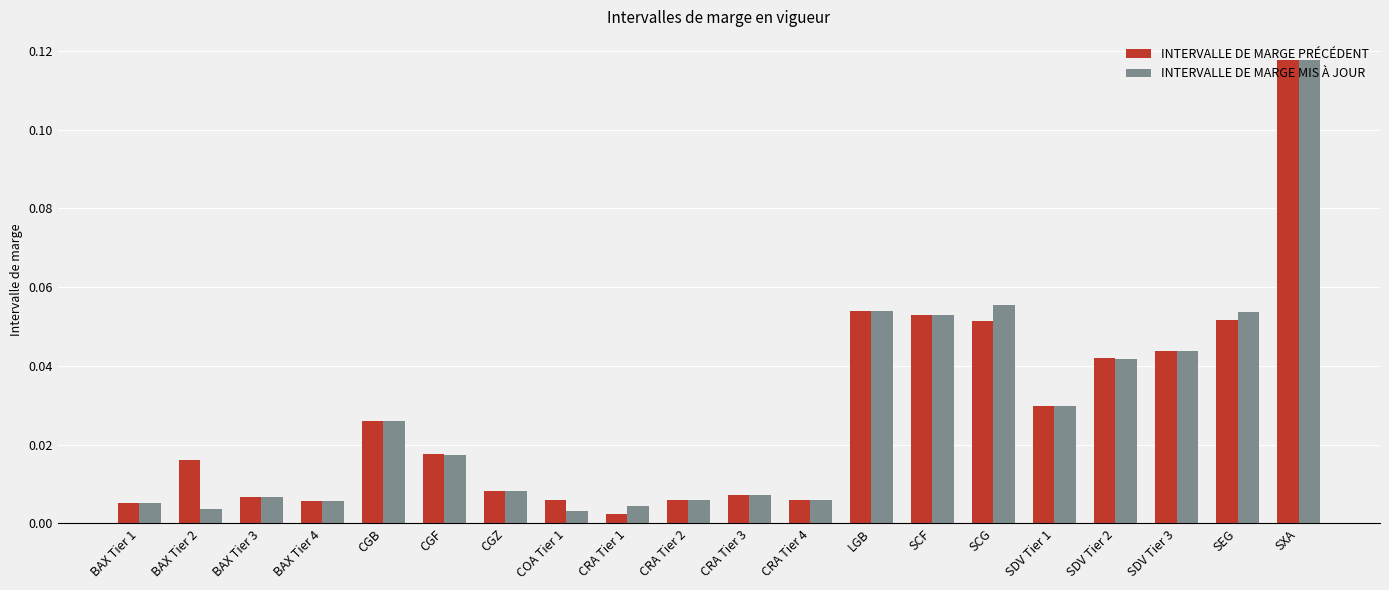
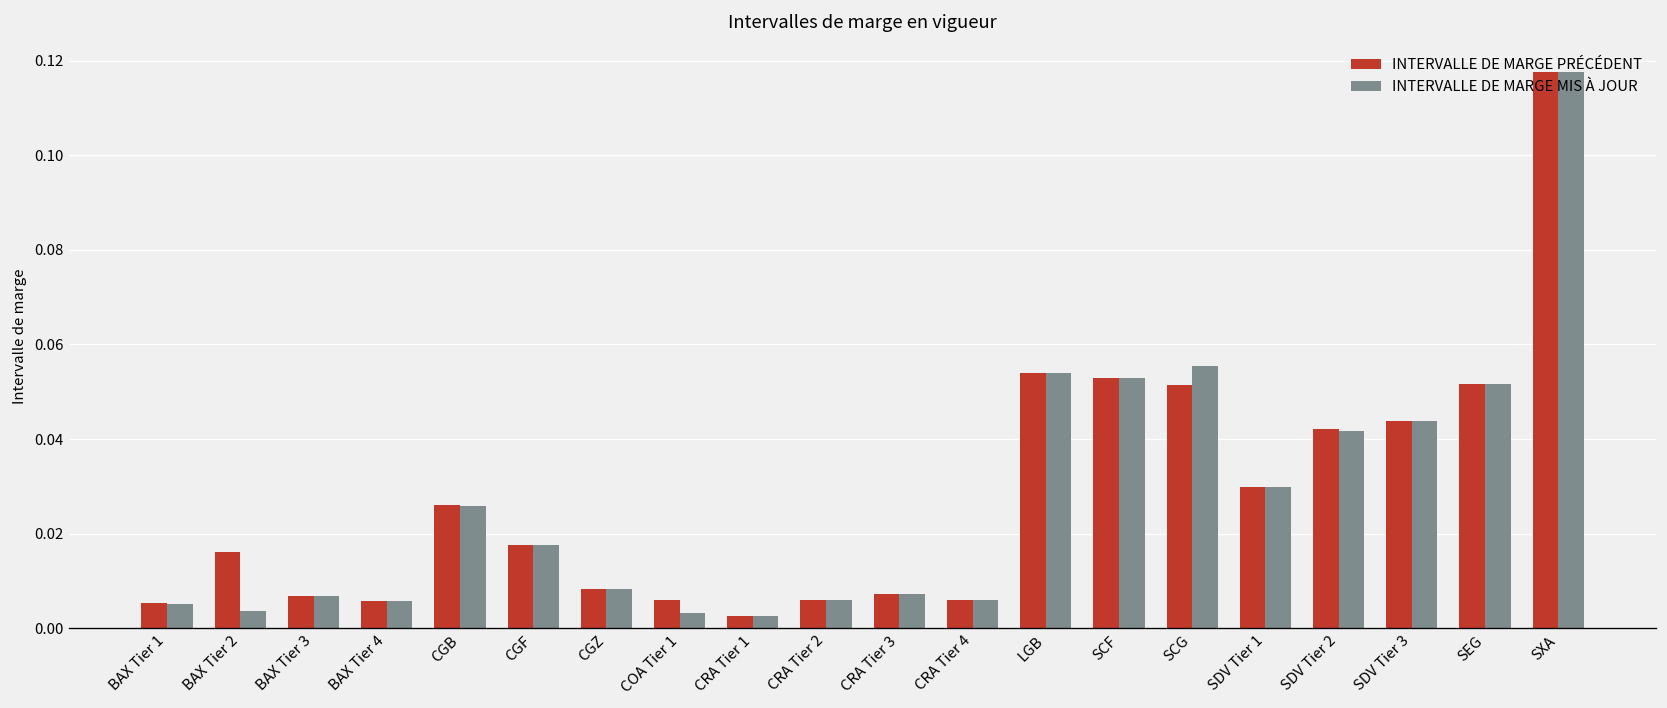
INTERVALLE DE MARGE MIS À JOUR, CRA Tier 1: 0.005 -> 0.002
INTERVALLE DE MARGE MIS À JOUR, SEG: 0.054 -> 0.052
